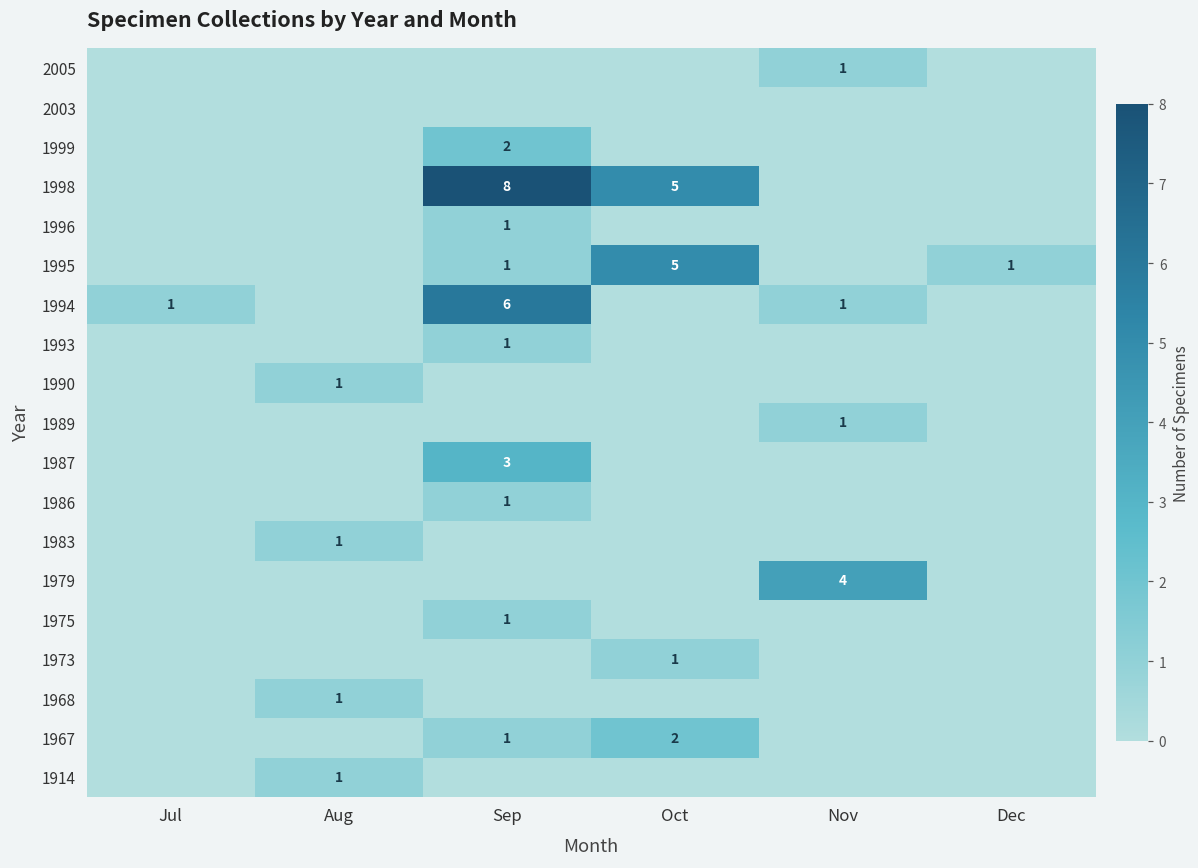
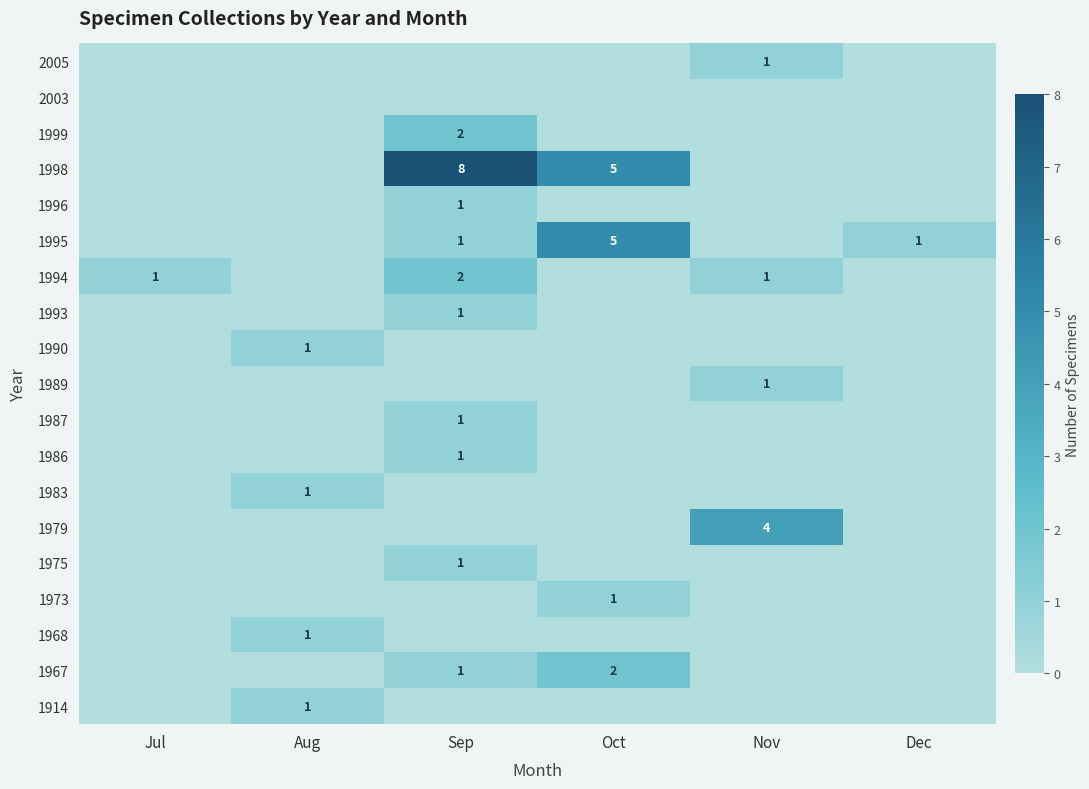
1994, Sep: 6 -> 2
1987, Sep: 3 -> 1
